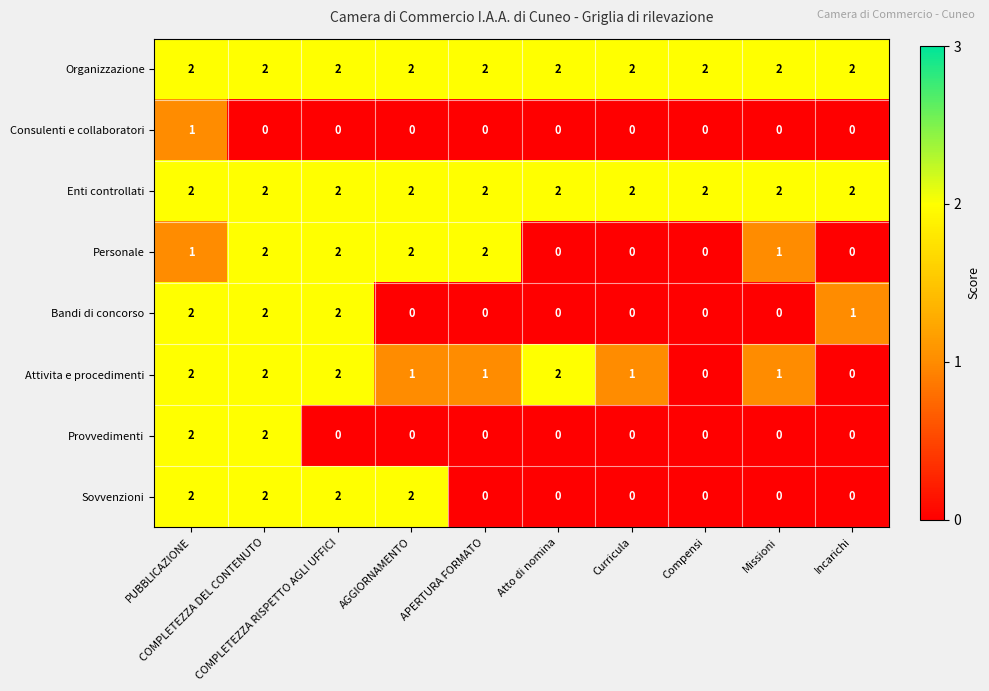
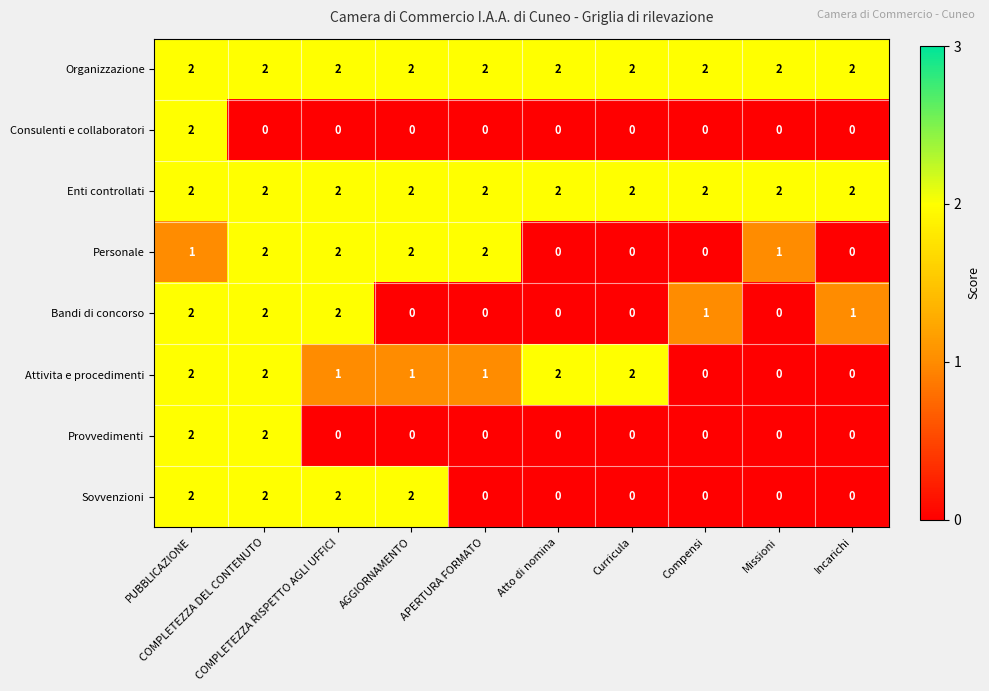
Consulenti e collaboratori, PUBBLICAZIONE: 1 -> 2
Bandi di concorso, Compensi: 0 -> 1
Attivita e procedimenti, COMPLETEZZA RISPETTO AGLI UFFICI: 2 -> 1
Attivita e procedimenti, Curricula: 1 -> 2
Attivita e procedimenti, Missioni: 1 -> 0
